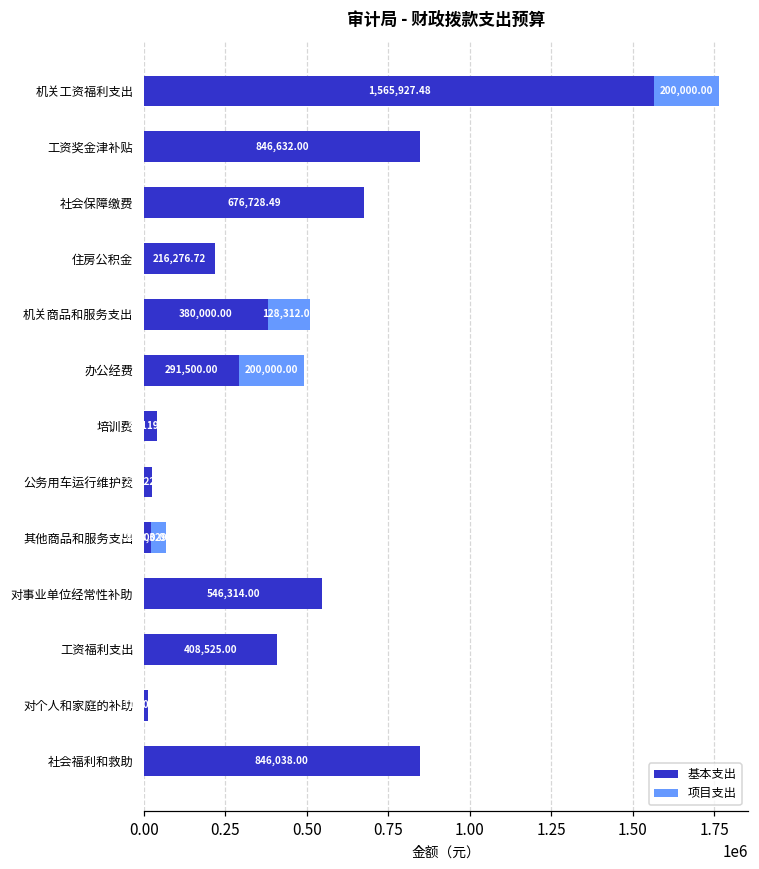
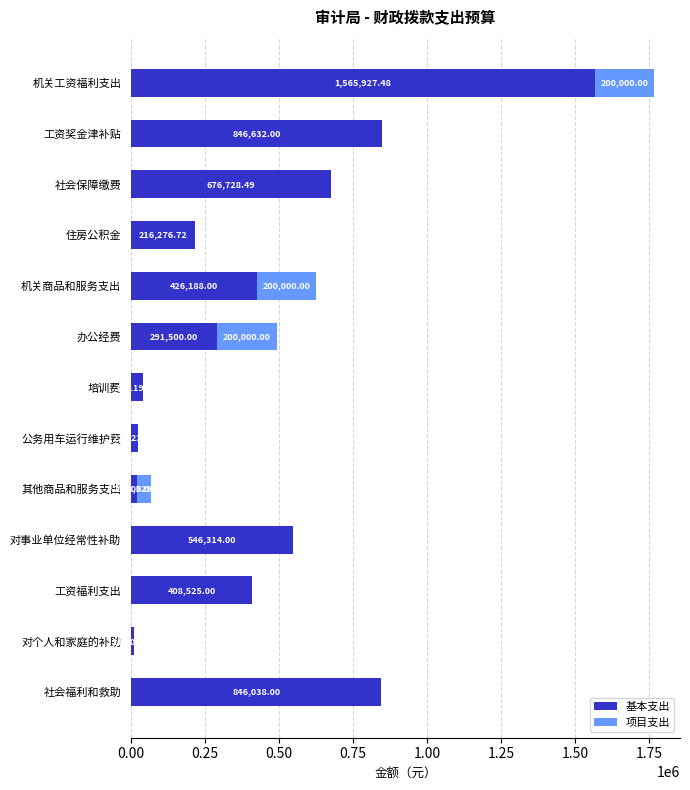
基本支出, 机关商品和服务支出: 380,000.00 -> 426,188.00
项目支出, 机关商品和服务支出: 128,312.00 -> 200,000.00
